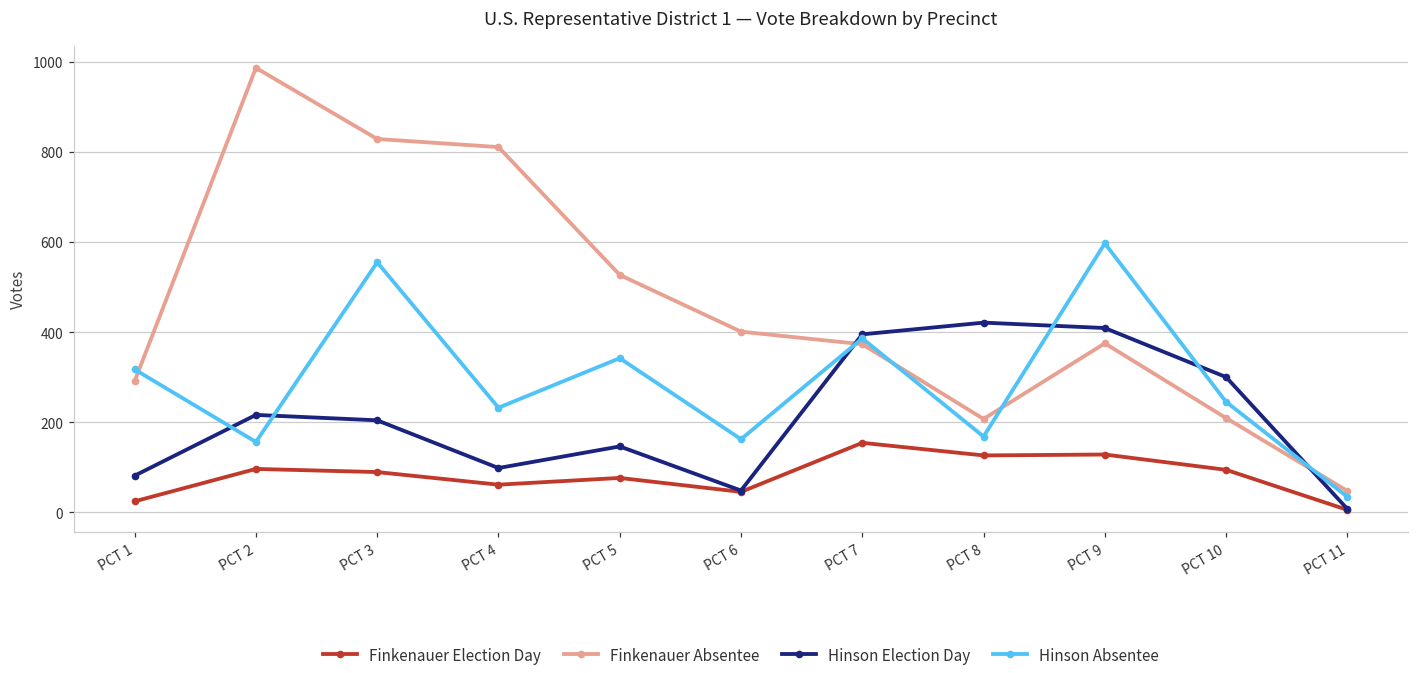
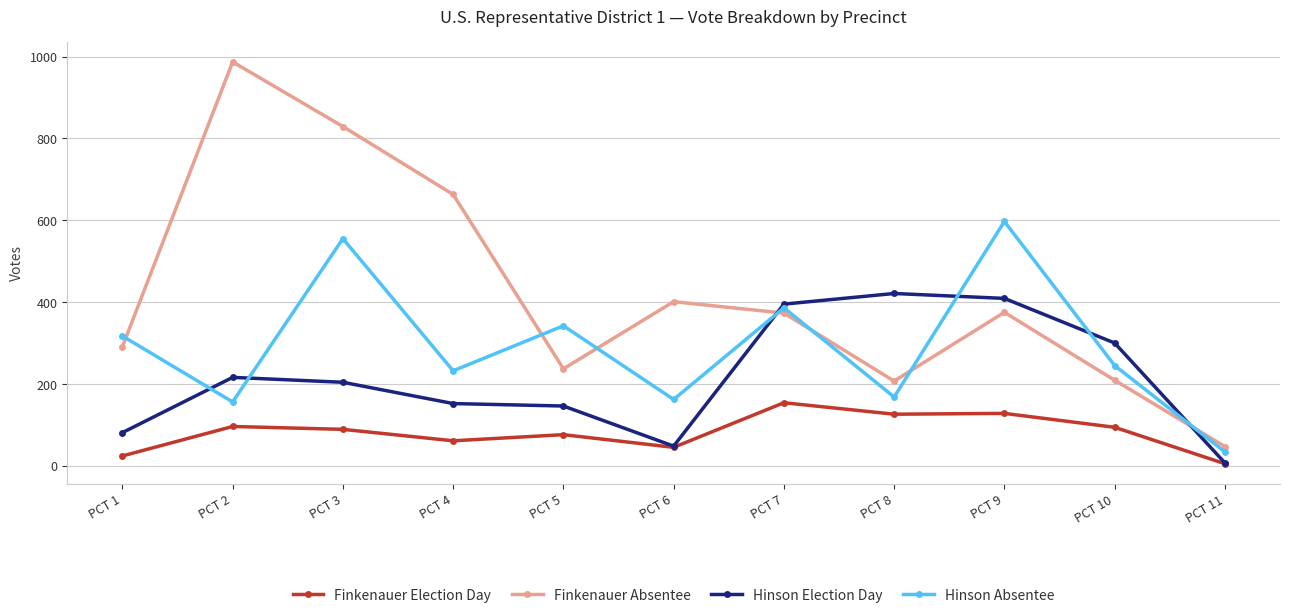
Finkenauer Absentee, PCT 4: 810 -> 660
Hinson Election Day, PCT 4: 100 -> 150
Finkenauer Absentee, PCT 5: 530 -> 240
